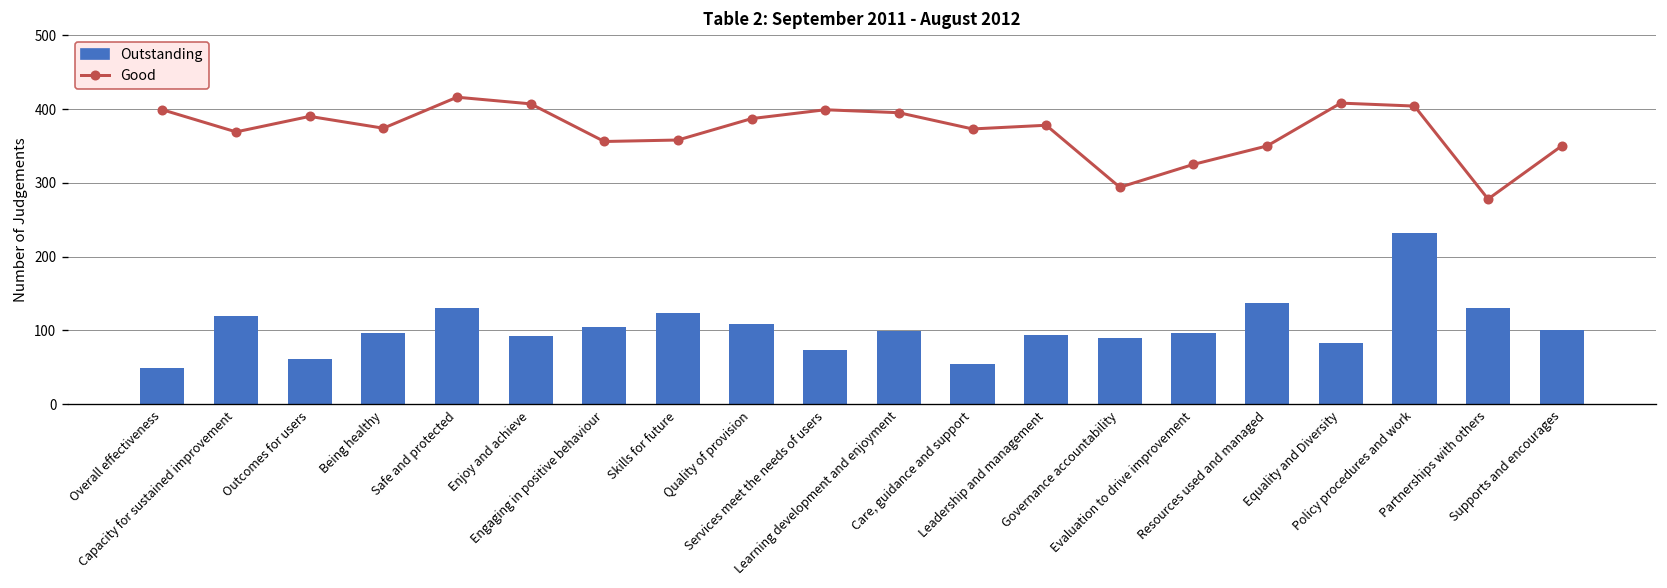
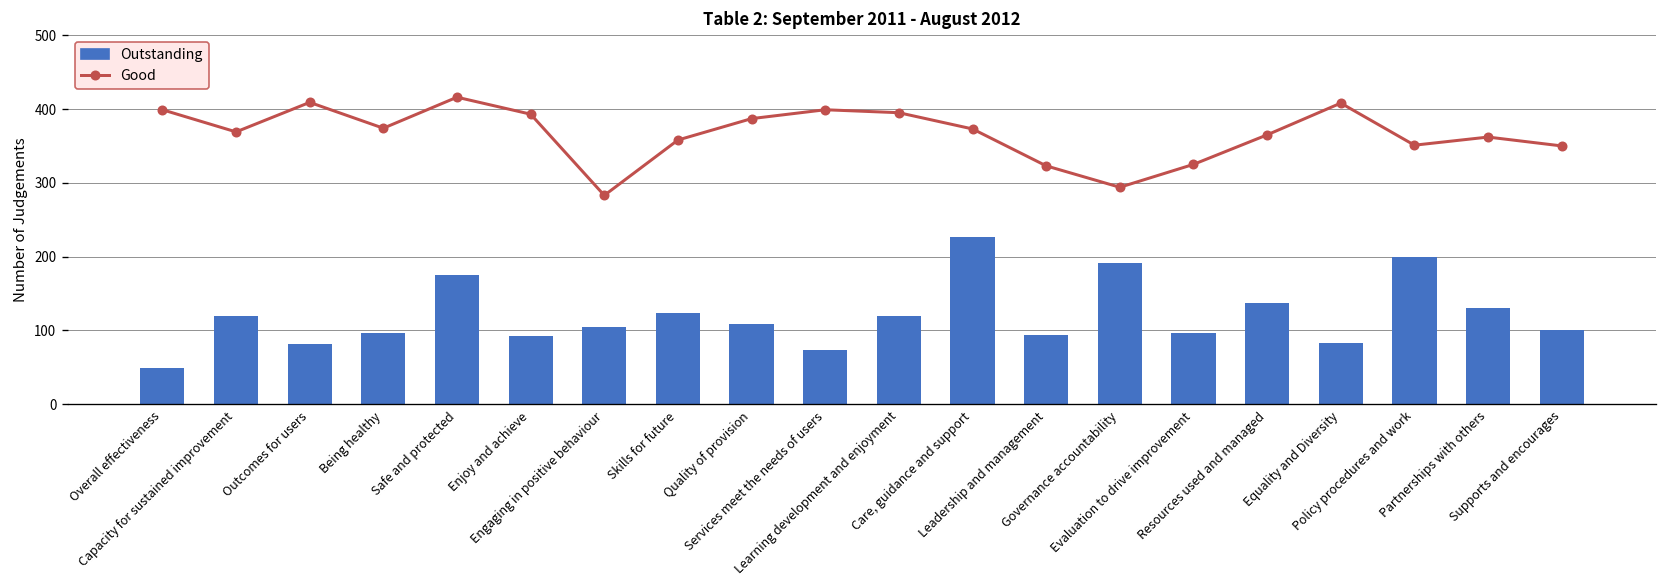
Good, Outcomes for users: 390 -> 410
Outstanding, Outcomes for users: 60 -> 80
Outstanding, Safe and protected: 130 -> 180
Good, Enjoy and achieve: 410 -> 390
Good, Engaging in positive behaviour: 360 -> 280
Outstanding, Learning development and enjoyment: 100 -> 120
Outstanding, Care, guidance and support: 50 -> 230
Good, Leadership and management: 380 -> 320
Outstanding, Governance accountability: 90 -> 190
Good, Resources used and managed: 350 -> 370
Good, Policy procedures and work: 400 -> 350
Outstanding, Policy procedures and work: 230 -> 200
Good, Partnerships with others: 280 -> 360
